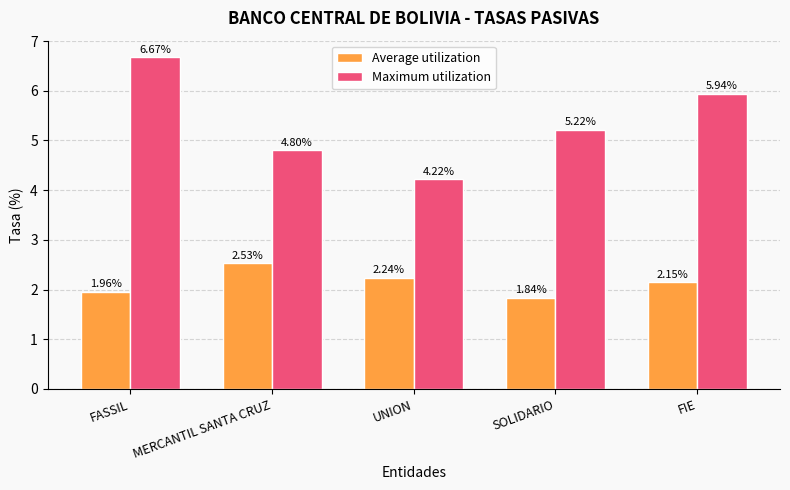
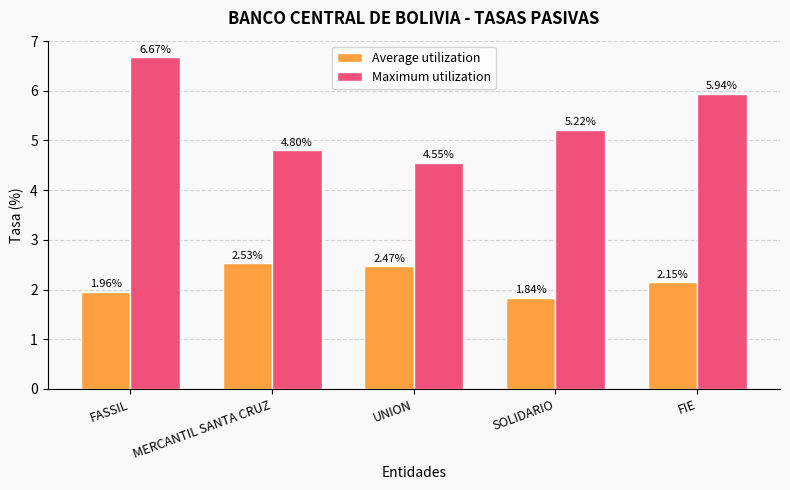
Average utilization, UNION: 2.24% -> 2.47%
Maximum utilization, UNION: 4.22% -> 4.55%
